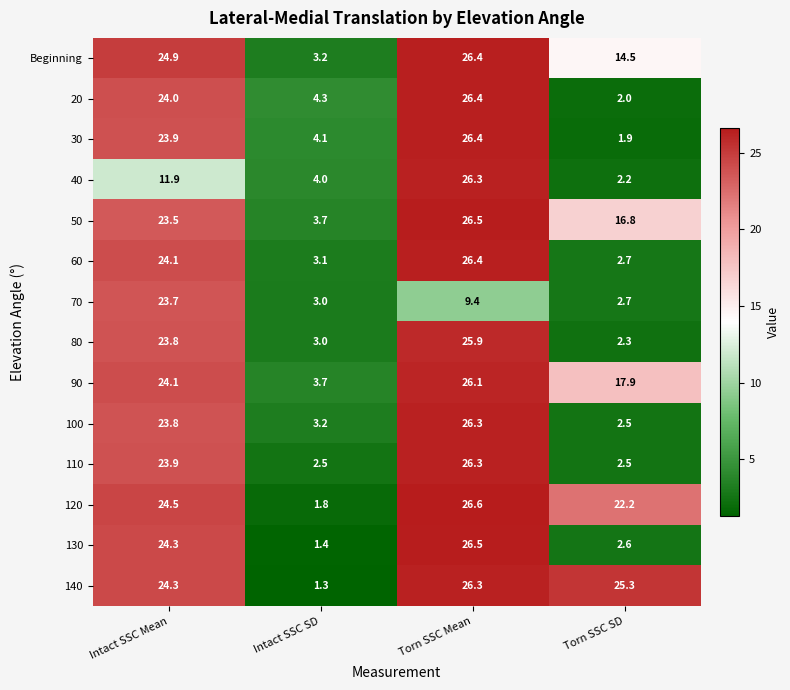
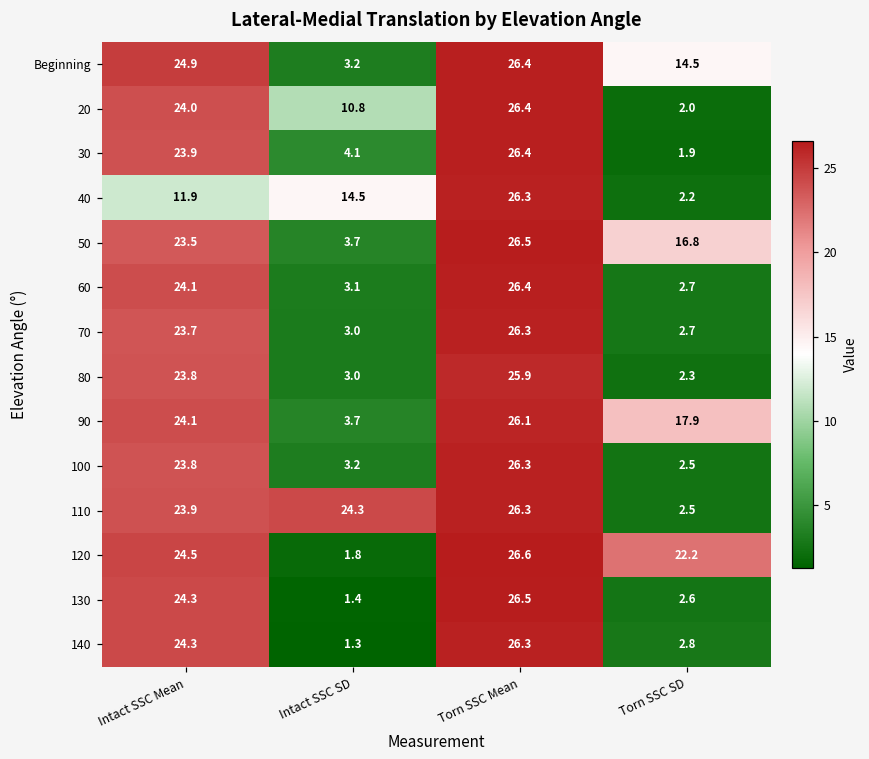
20, Intact SSC SD: 4.3 -> 10.8
40, Intact SSC SD: 4.0 -> 14.5
70, Torn SSC Mean: 9.4 -> 26.3
110, Intact SSC SD: 2.5 -> 24.3
140, Torn SSC SD: 25.3 -> 2.8
